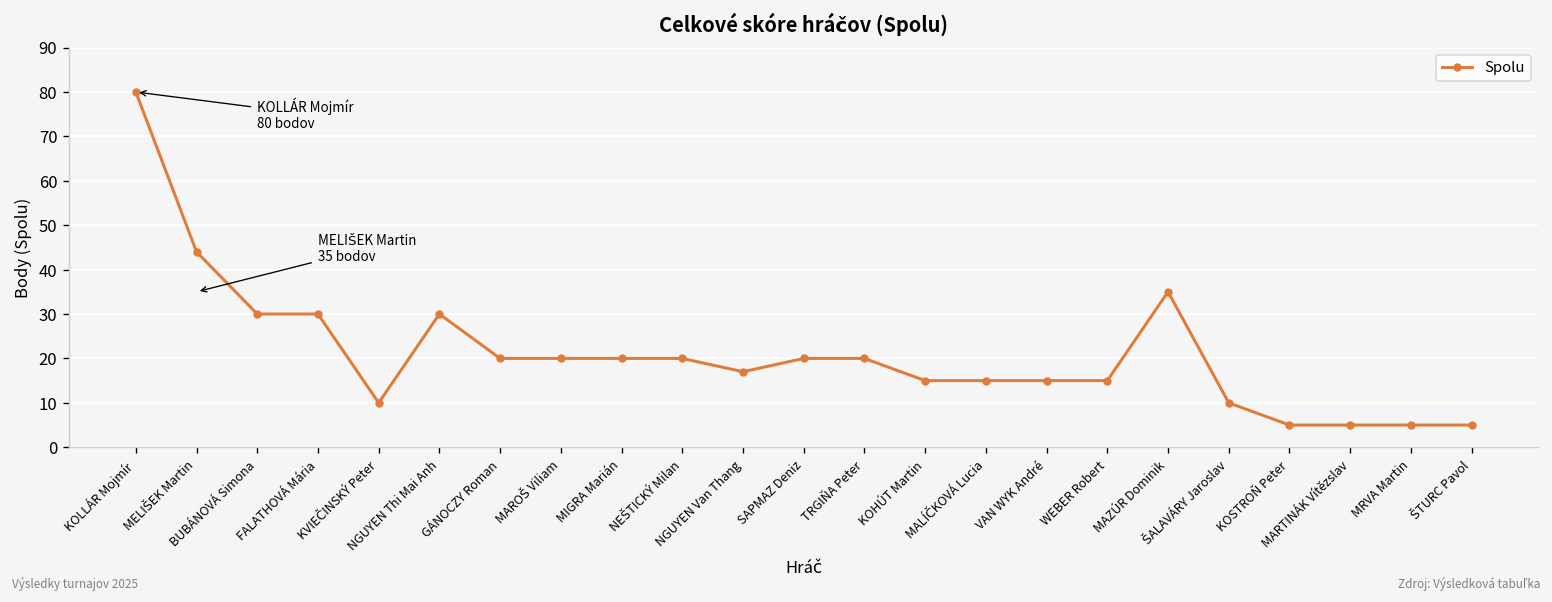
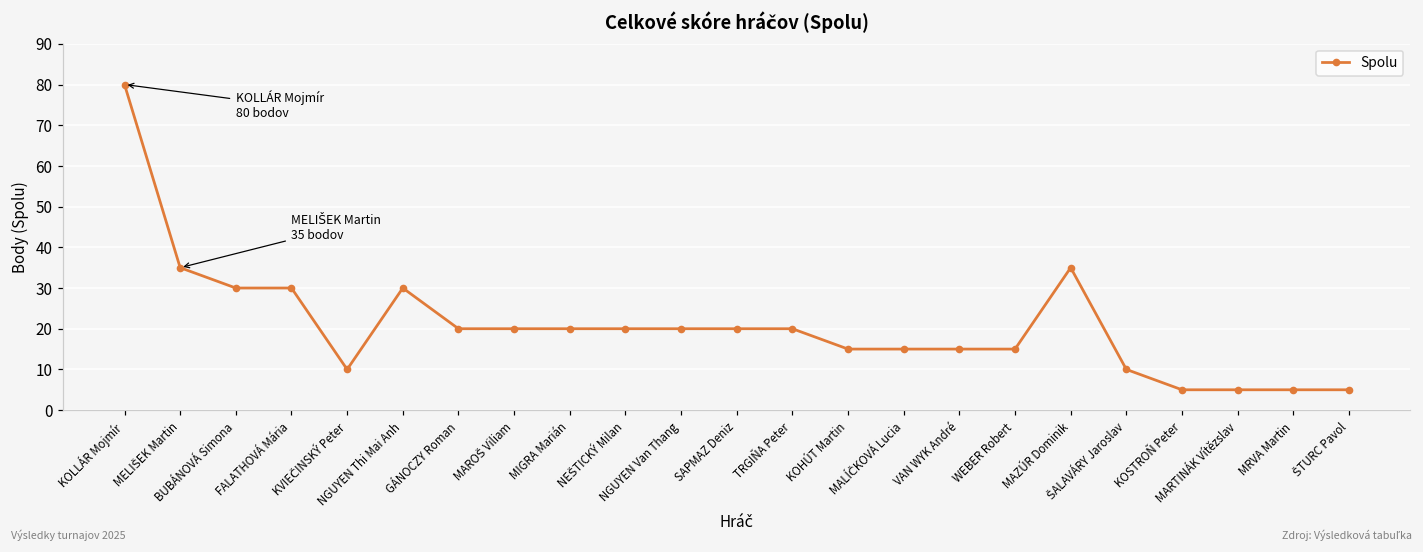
MELIŠEK Martin: 44 -> 35
NGUYEN Van Thang: 17 -> 20
